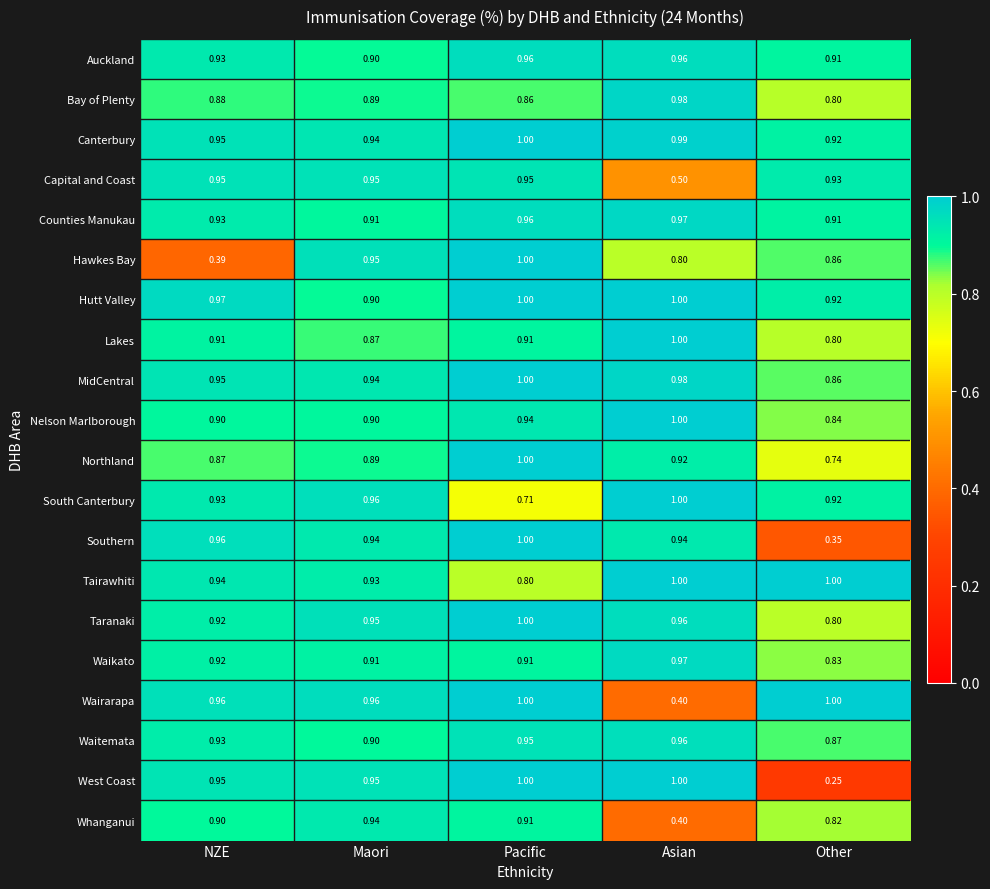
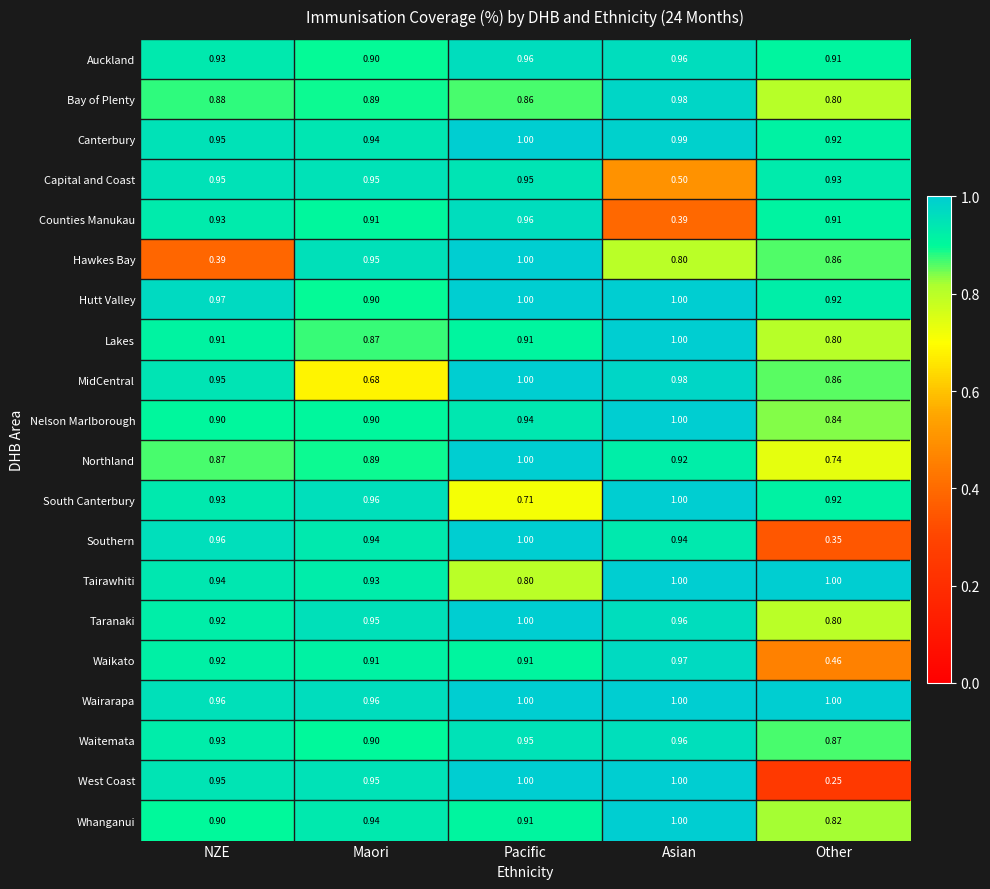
Counties Manukau, Asian: 0.97 -> 0.39
MidCentral, Maori: 0.94 -> 0.68
Waikato, Other: 0.83 -> 0.46
Wairarapa, Asian: 0.40 -> 1.00
Whanganui, Asian: 0.40 -> 1.00
